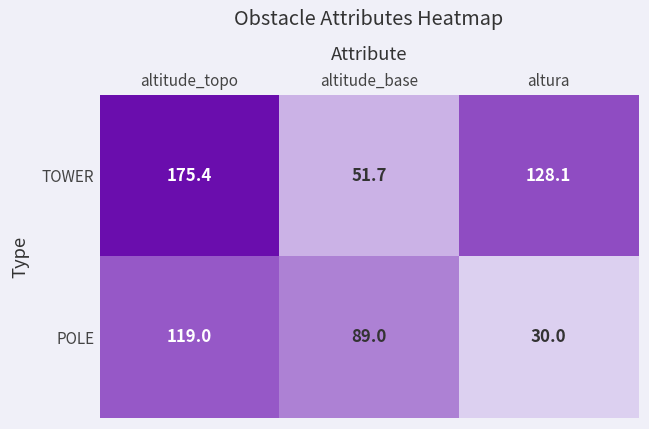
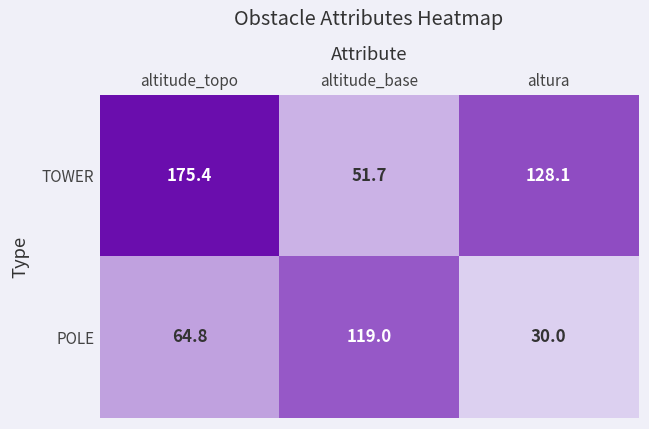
POLE, altitude_topo: 119.0 -> 64.8
POLE, altitude_base: 89.0 -> 119.0
